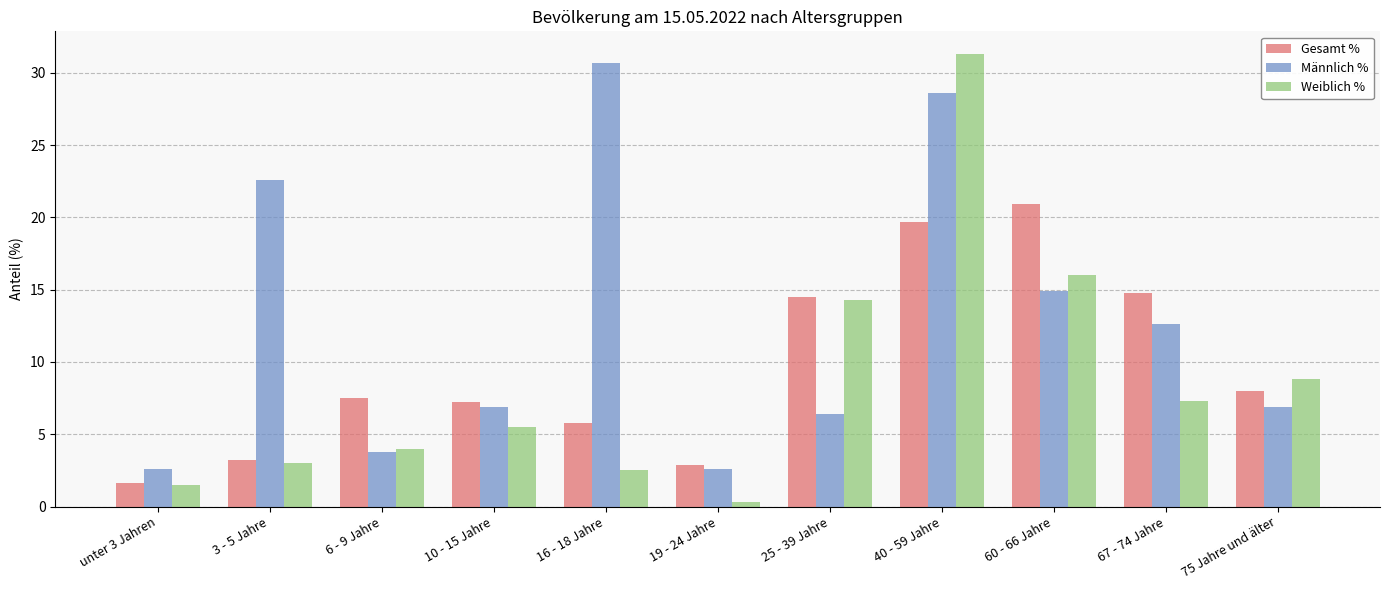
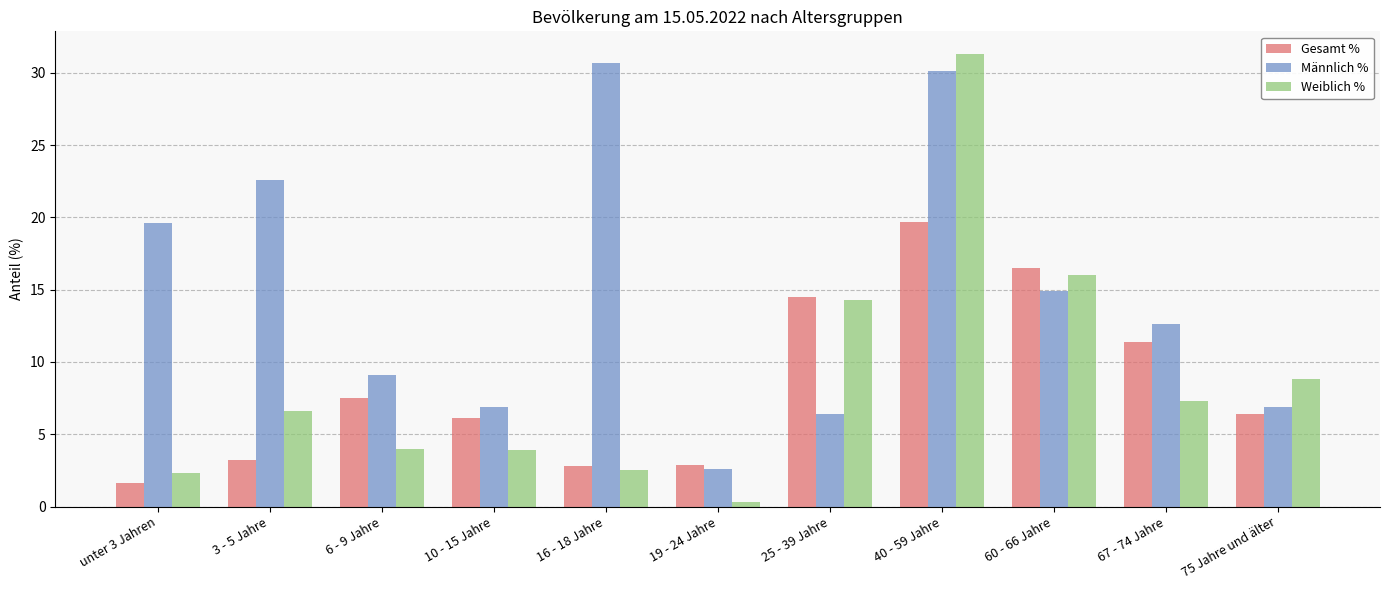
Männlich %, unter 3 Jahren: 2.6 -> 19.6
Weiblich %, unter 3 Jahren: 1.5 -> 2.3
Weiblich %, 3 - 5 Jahre: 3.0 -> 6.6
Männlich %, 6 - 9 Jahre: 3.8 -> 9.1
Gesamt %, 10 - 15 Jahre: 7.2 -> 6.1
Weiblich %, 10 - 15 Jahre: 5.5 -> 3.9
Gesamt %, 16 - 18 Jahre: 5.8 -> 2.8
Männlich %, 40 - 59 Jahre: 28.6 -> 30.1
Gesamt %, 60 - 66 Jahre: 20.9 -> 16.5
Gesamt %, 67 - 74 Jahre: 14.8 -> 11.4
Gesamt %, 75 Jahre und älter: 8.0 -> 6.4
